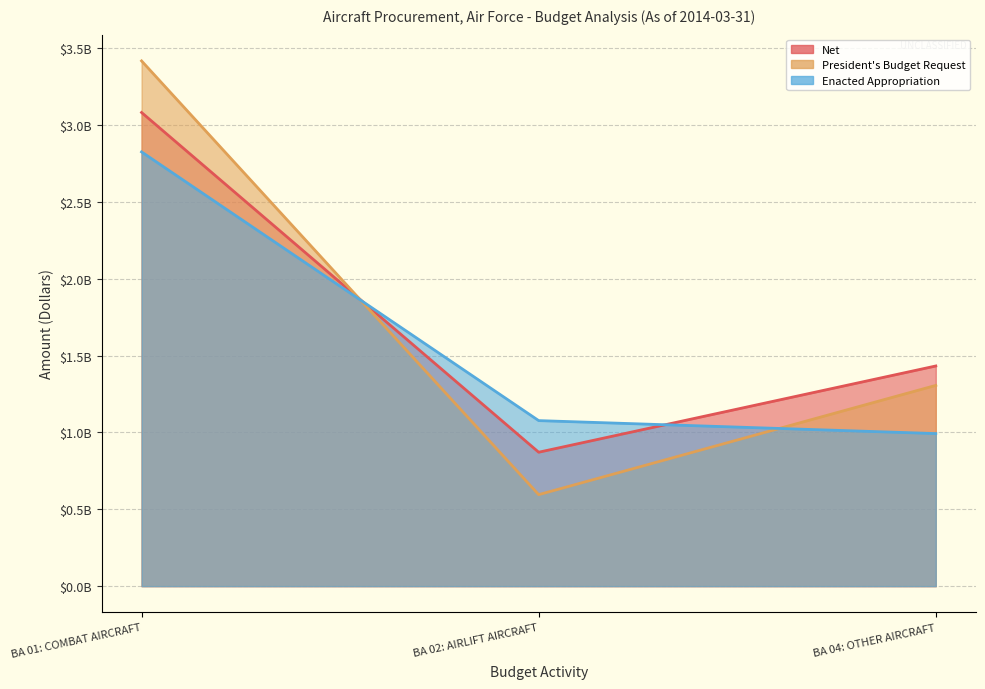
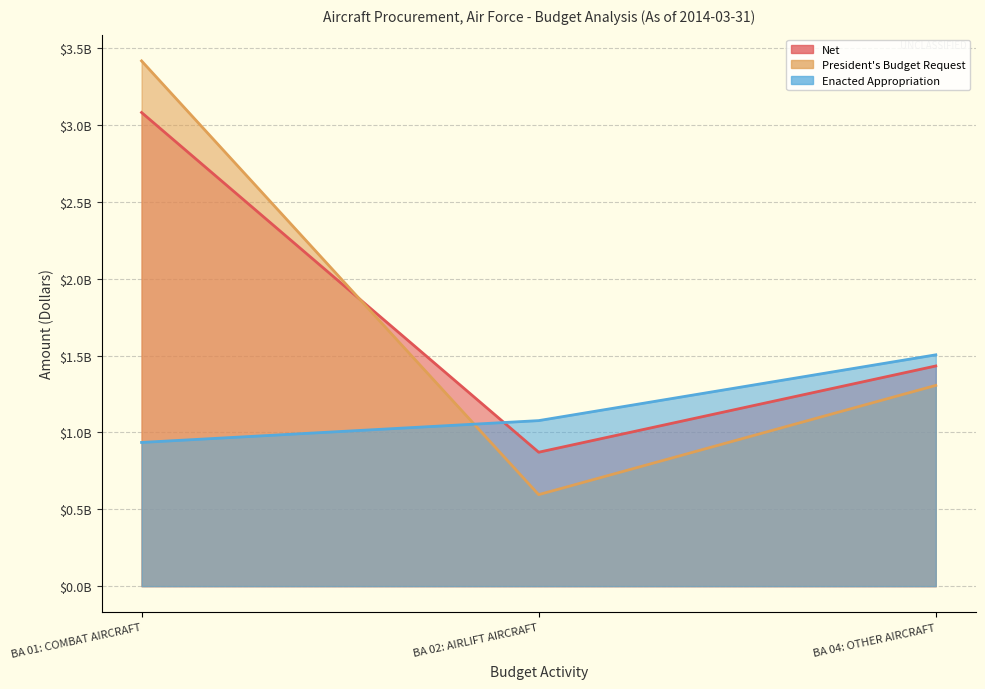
Enacted Appropriation, BA 01: COMBAT AIRCRAFT: $2830000000 -> $940000000
Enacted Appropriation, BA 04: OTHER AIRCRAFT: $990000000 -> $1510000000
